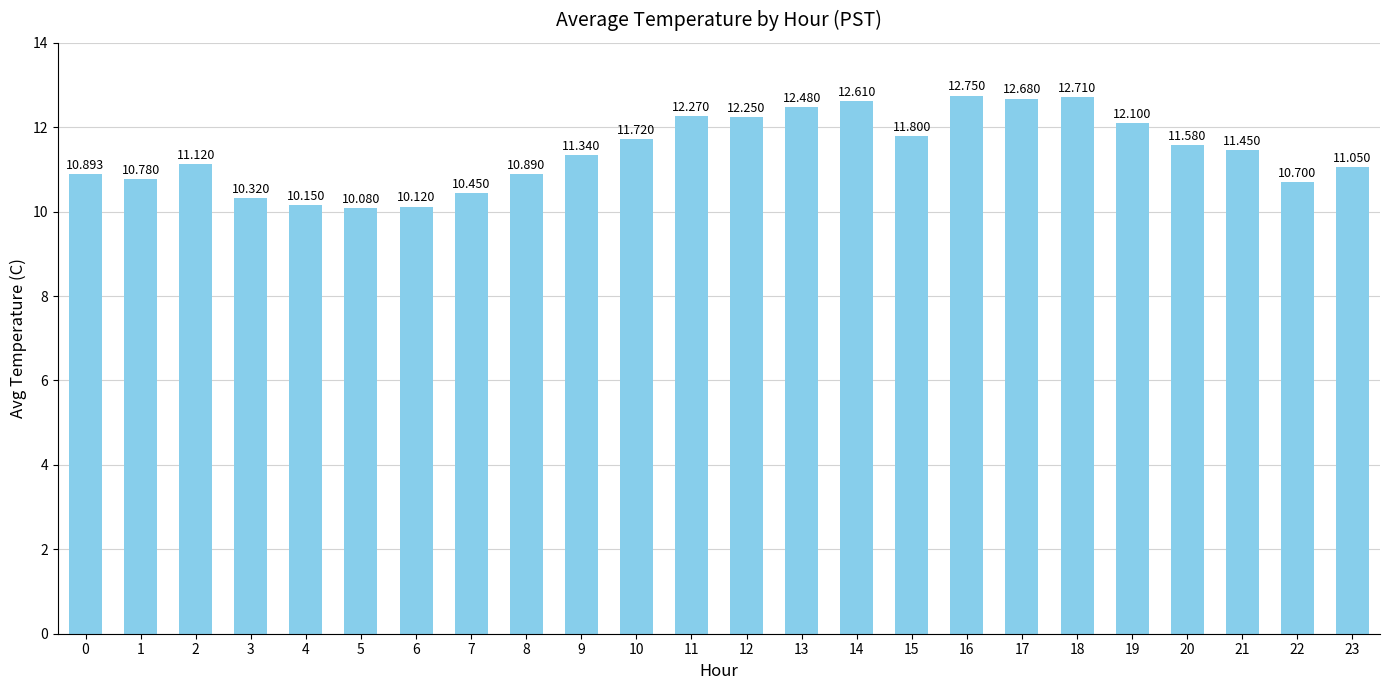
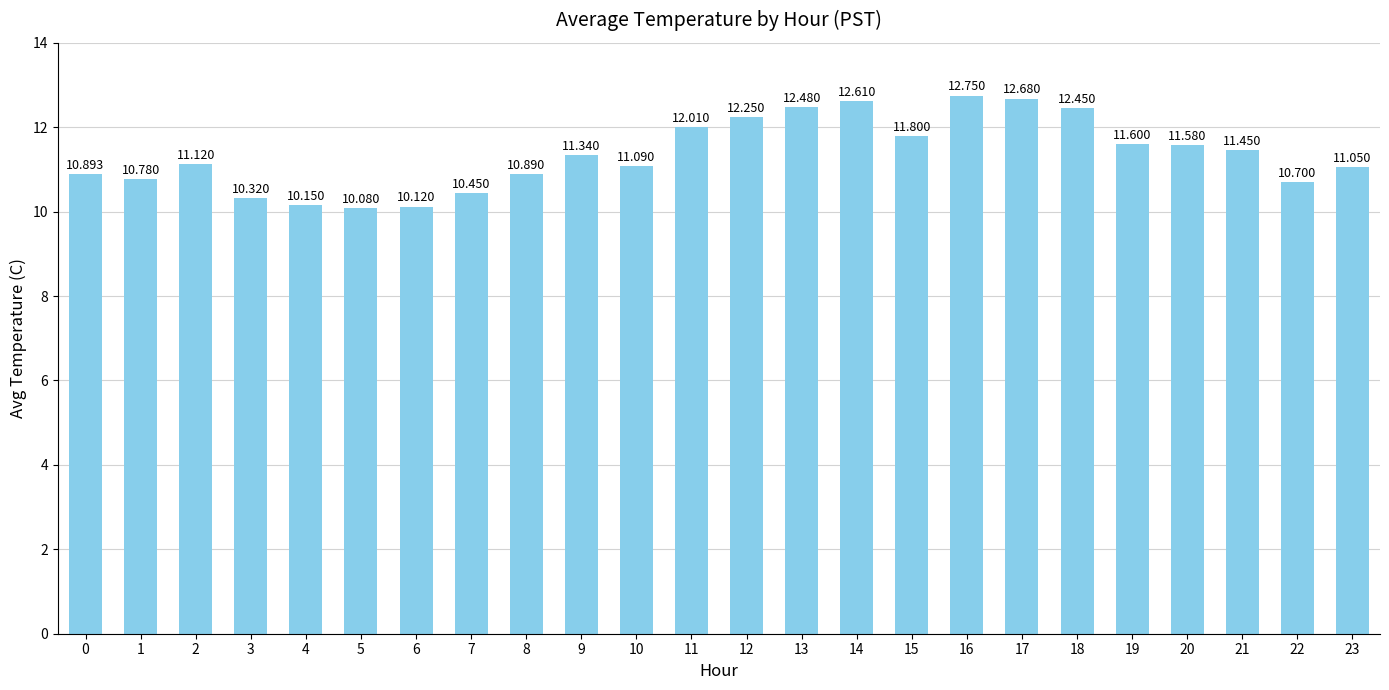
10: 11.720 -> 11.090
11: 12.270 -> 12.010
18: 12.710 -> 12.450
19: 12.100 -> 11.600
